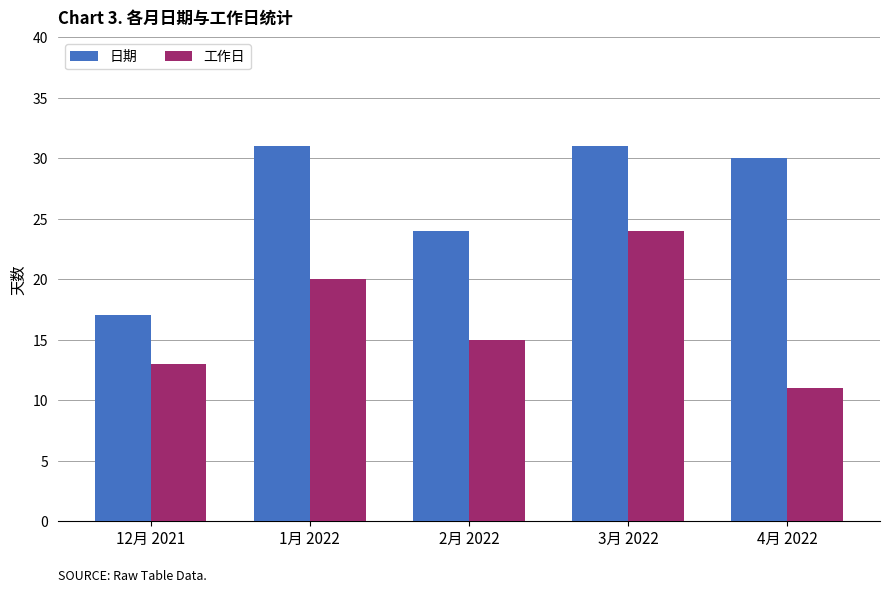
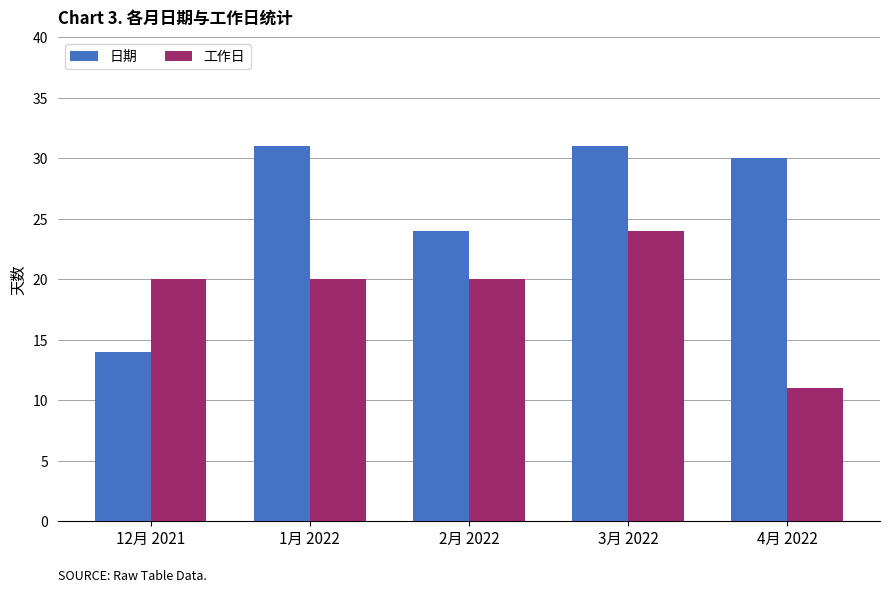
日期, 12月 2021: 17 -> 14
工作日, 12月 2021: 13 -> 20
工作日, 2月 2022: 15 -> 20
